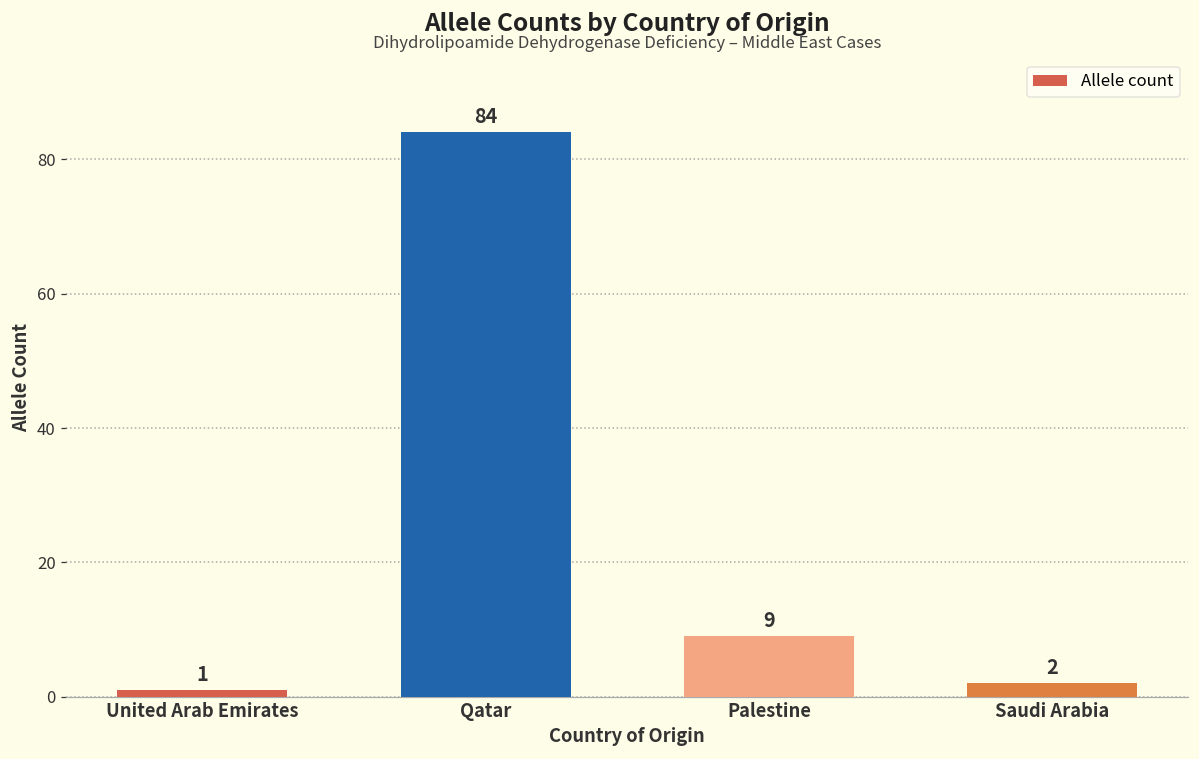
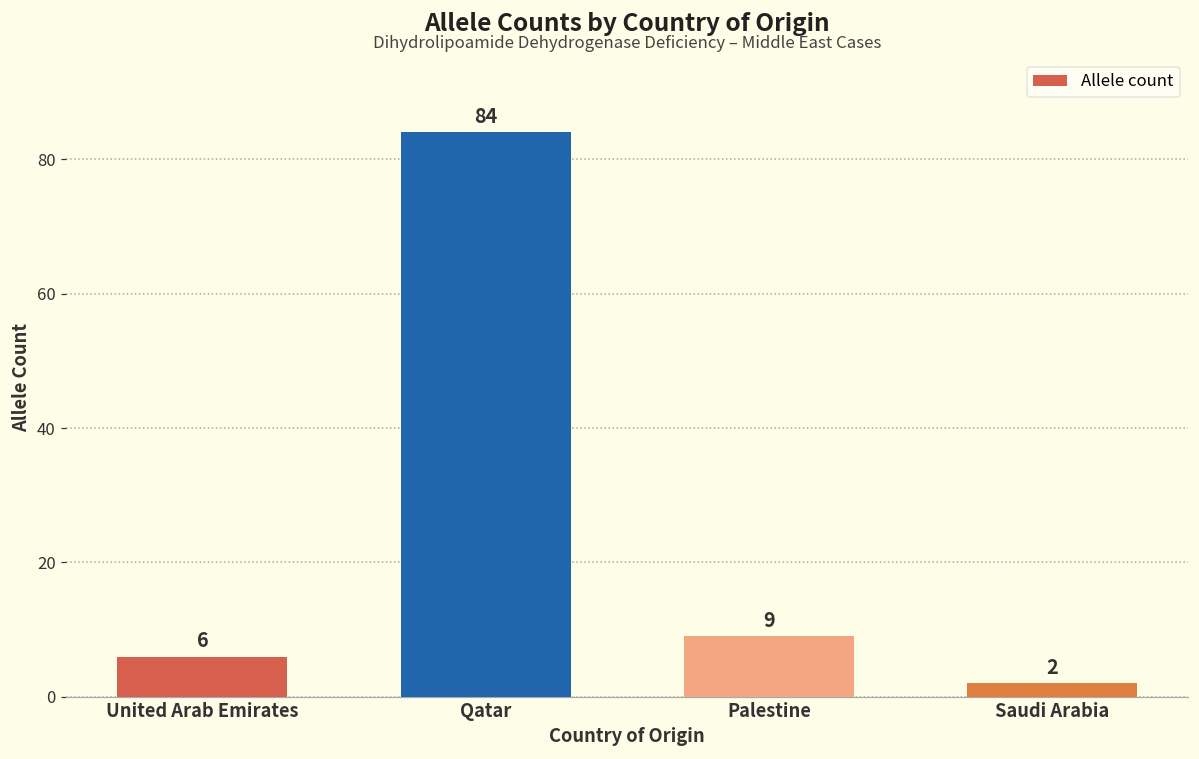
United Arab Emirates: 1 -> 6
